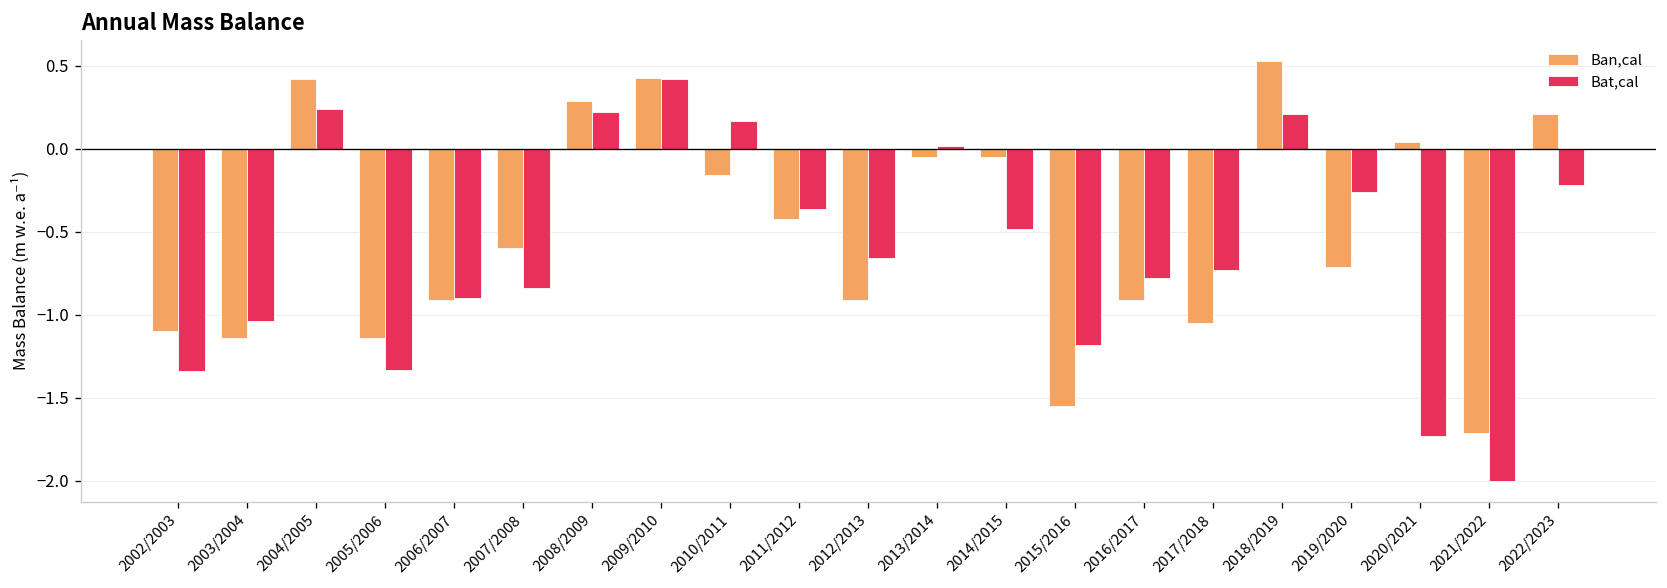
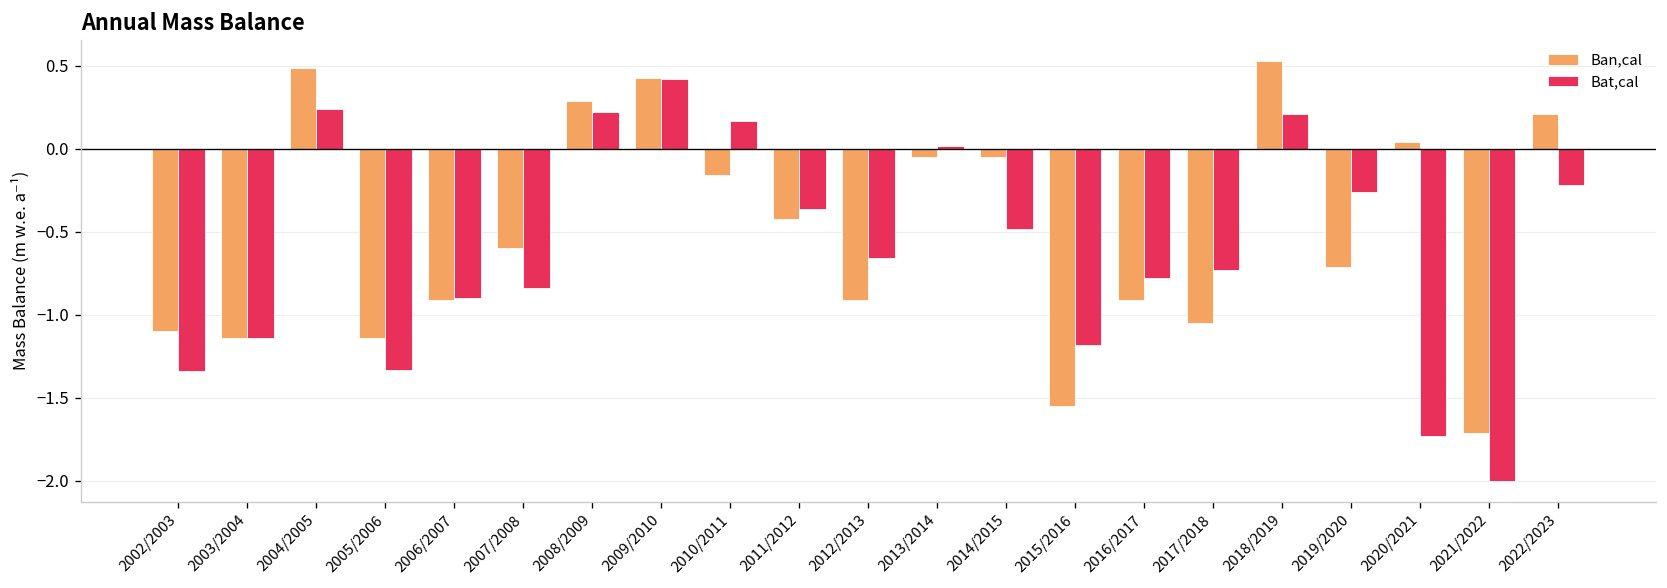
Bat,cal, 2003/2004: -1.04 -> -1.14
Ban,cal, 2004/2005: 0.42 -> 0.49
